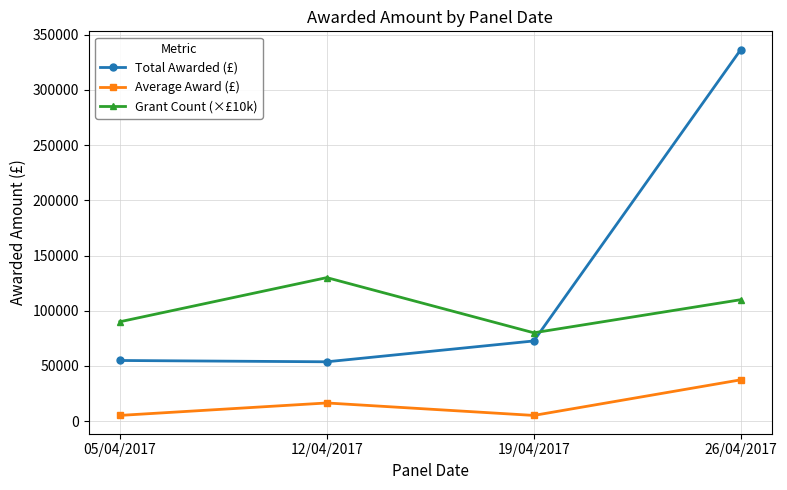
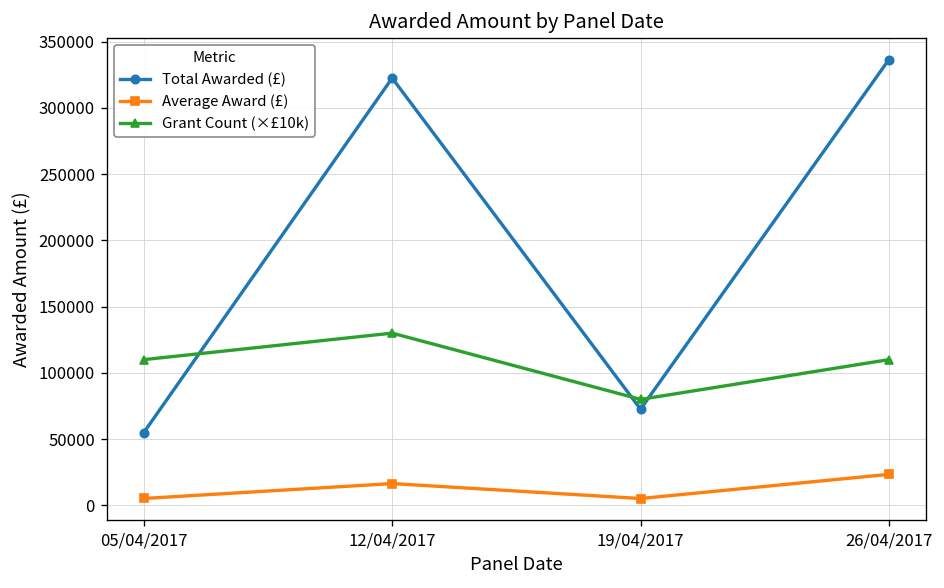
Grant Count (×£10k), 05/04/2017: 90000 -> 110000
Total Awarded (£), 12/04/2017: 54000 -> 323000
Average Award (£), 26/04/2017: 37000 -> 23000
